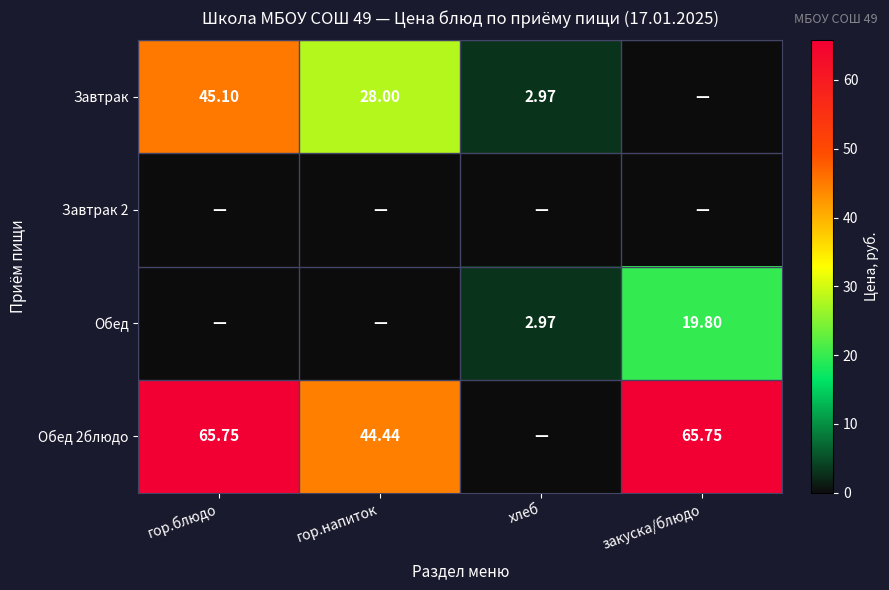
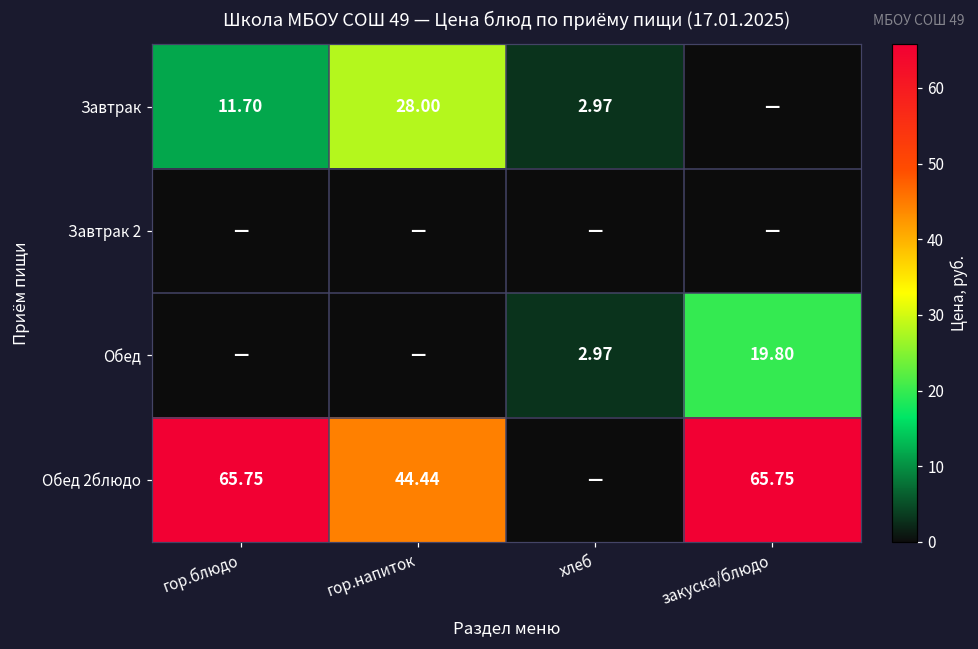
Завтрак, гор.блюдо: 45.10 -> 11.70
